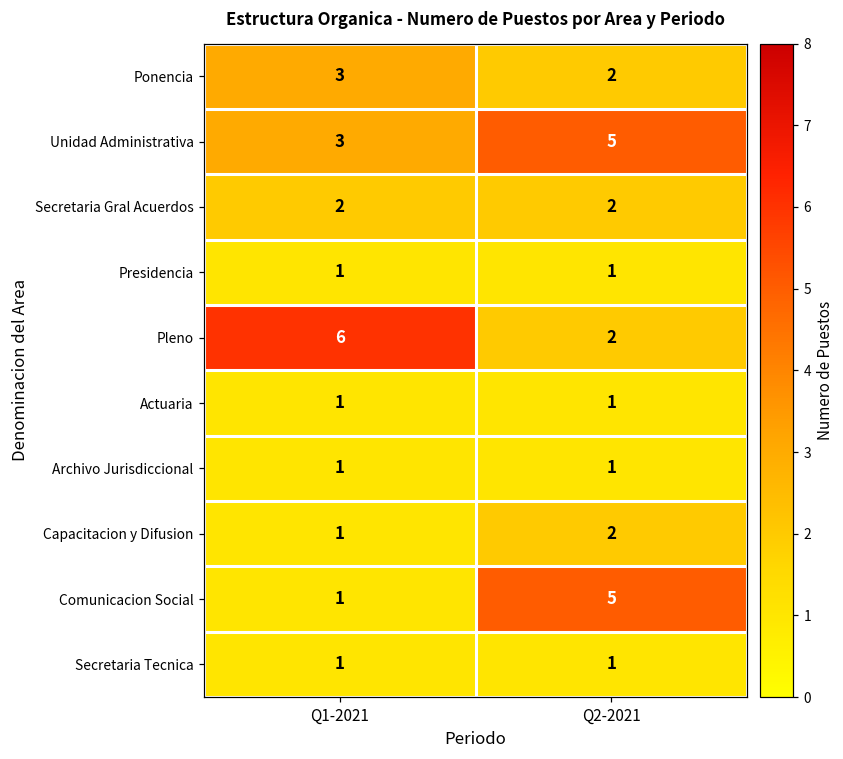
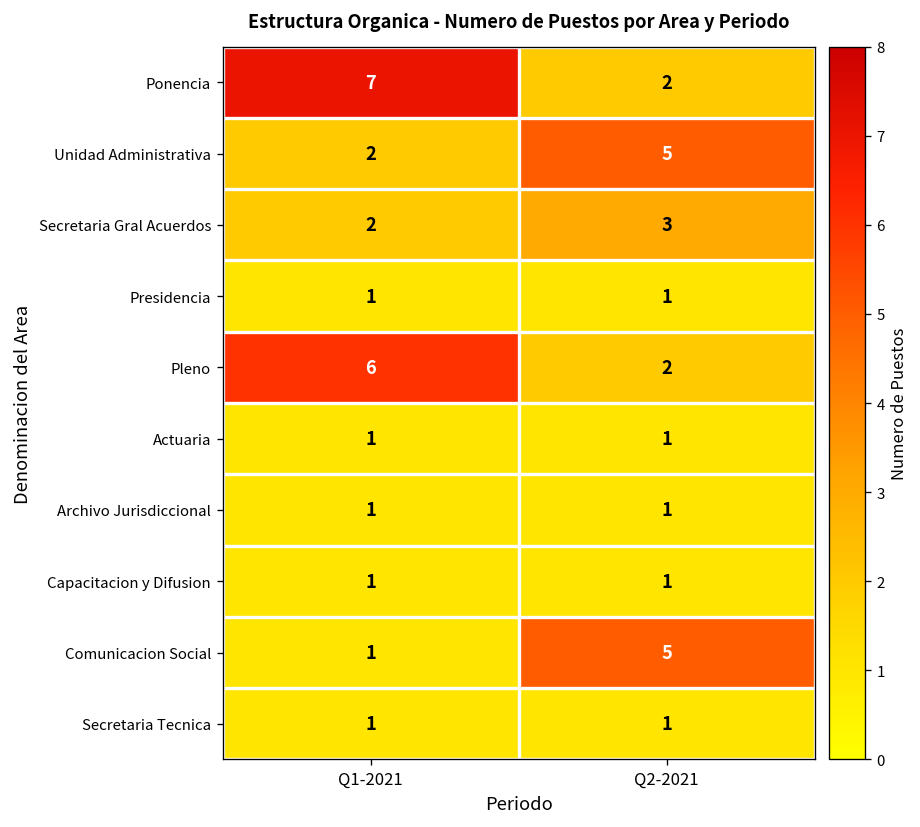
Ponencia, Q1-2021: 3 -> 7
Unidad Administrativa, Q1-2021: 3 -> 2
Secretaria Gral Acuerdos, Q2-2021: 2 -> 3
Capacitacion y Difusion, Q2-2021: 2 -> 1
